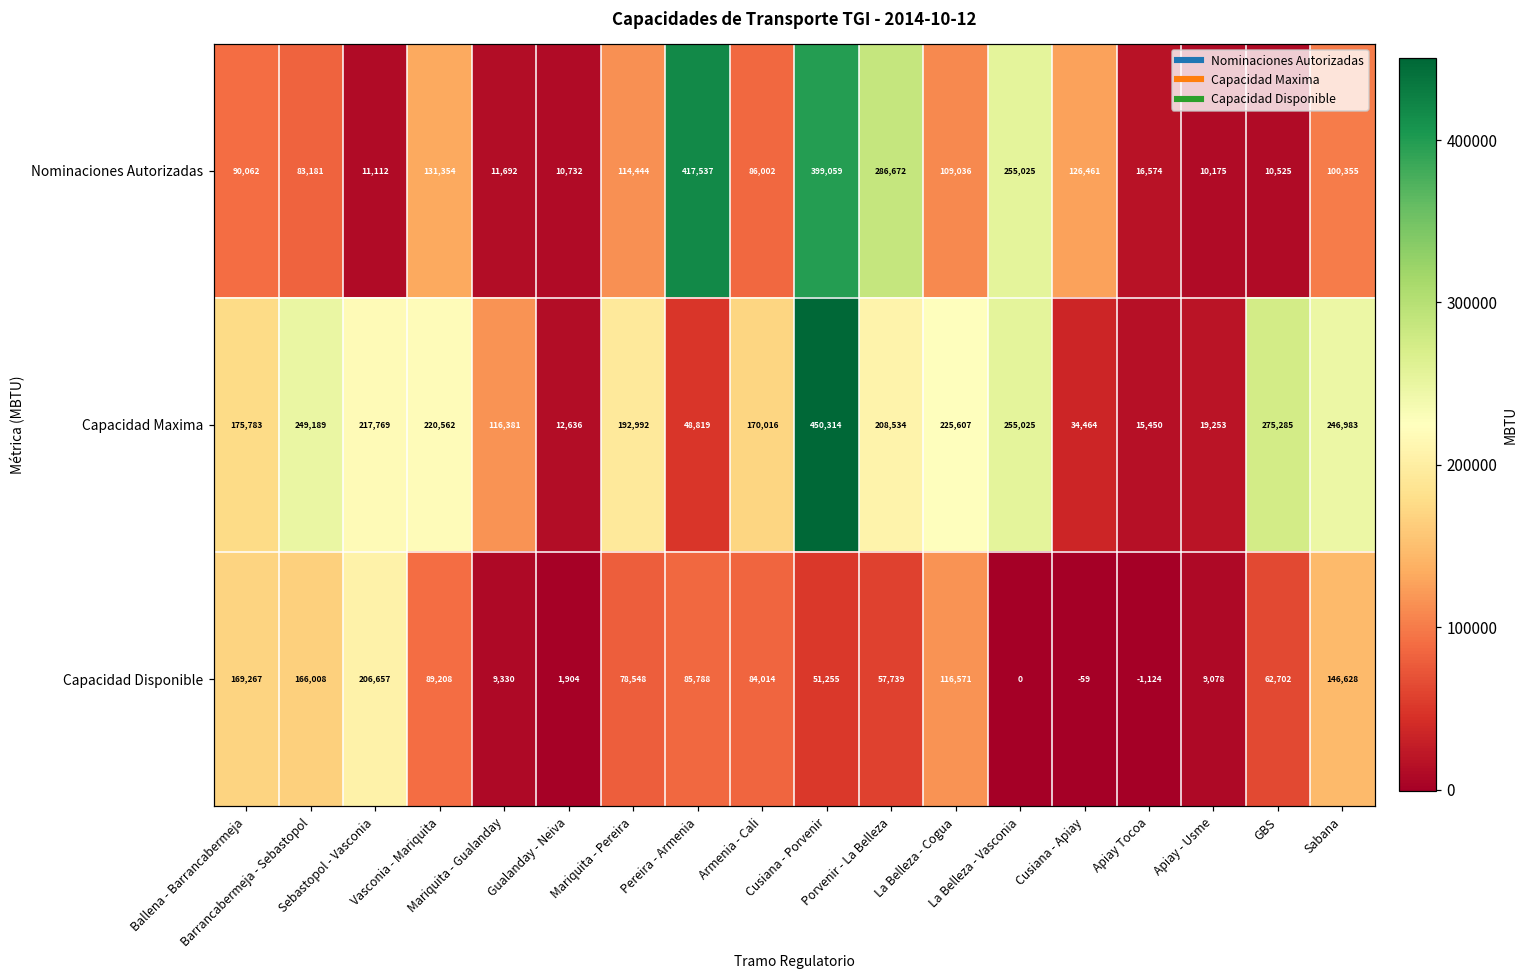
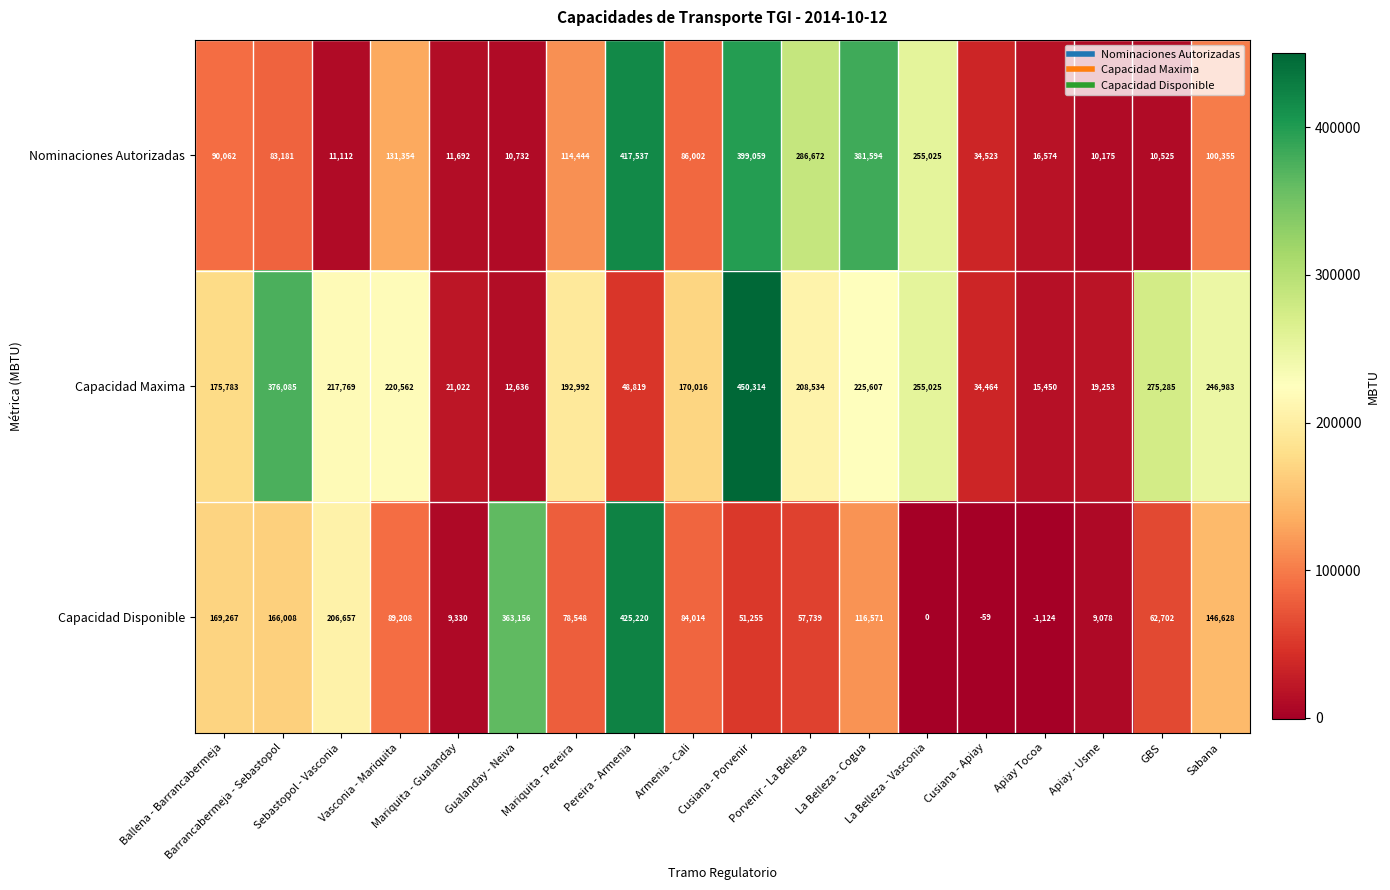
Nominaciones Autorizadas, La Belleza - Cogua: 109,036 -> 381,594
Nominaciones Autorizadas, Cusiana - Apiay: 126,461 -> 34,523
Capacidad Maxima, Barrancabermeja - Sebastopol: 249,189 -> 376,085
Capacidad Maxima, Mariquita - Gualanday: 116,381 -> 21,022
Capacidad Disponible, Gualanday - Neiva: 1,904 -> 363,156
Capacidad Disponible, Pereira - Armenia: 85,788 -> 425,220
